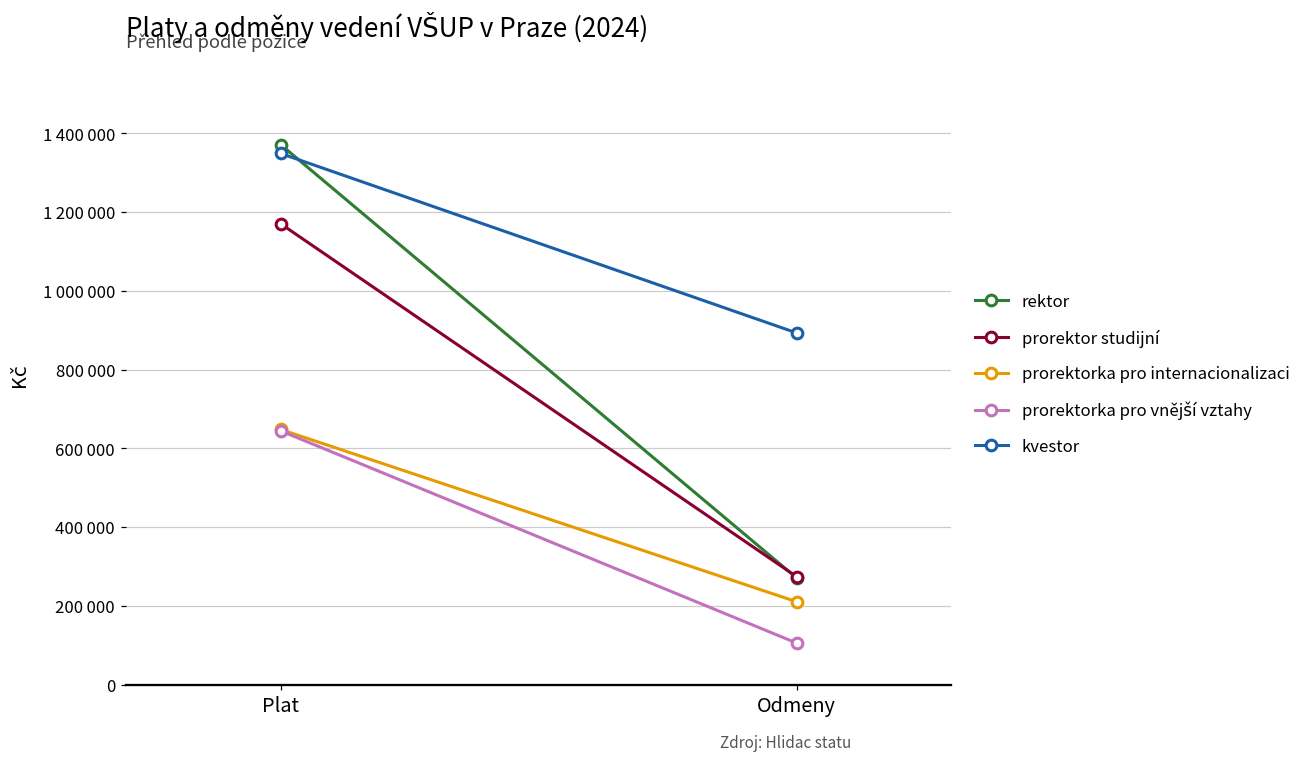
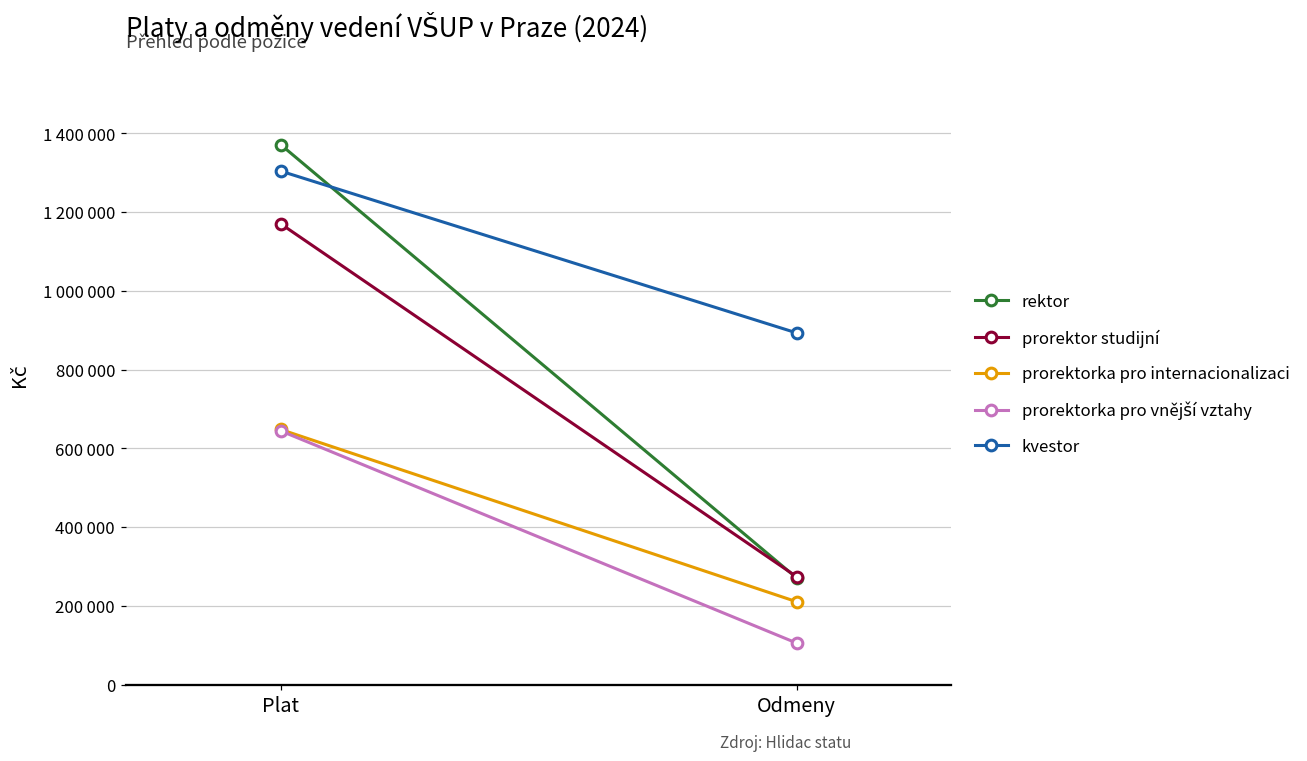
kvestor, Plat: 1350000 -> 1300000
